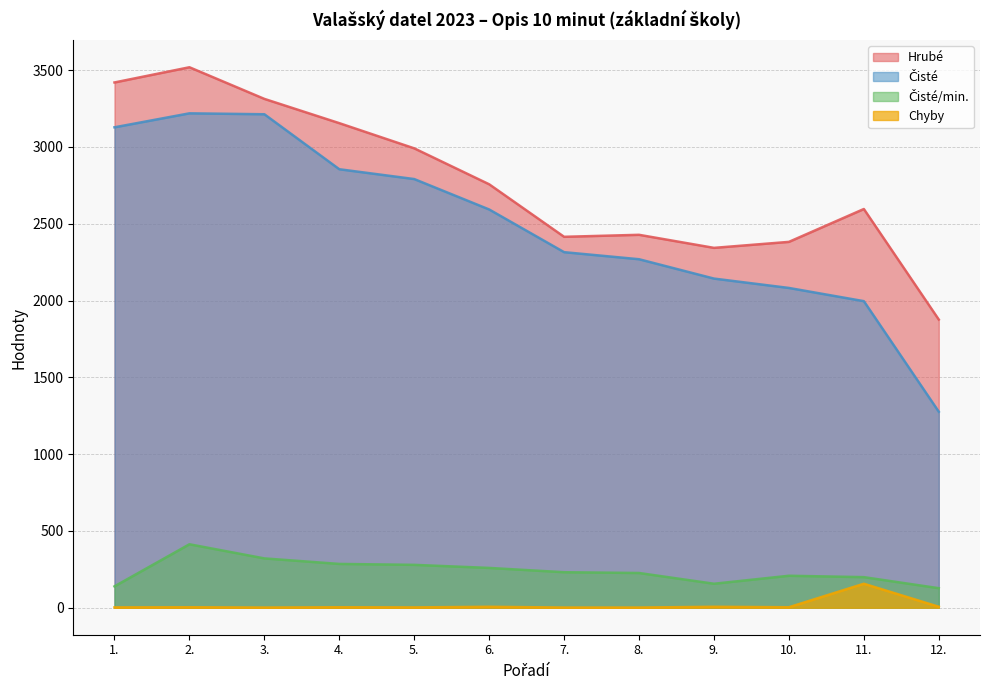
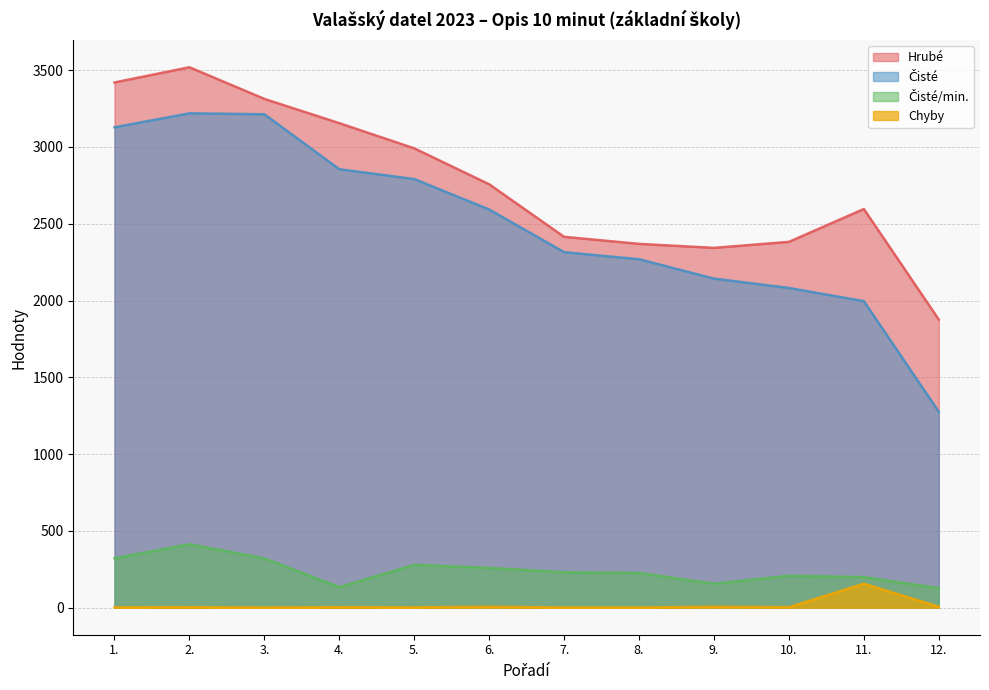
Čisté/min., 1.: 140 -> 320
Čisté/min., 4.: 290 -> 130
Hrubé, 8.: 2430 -> 2370
